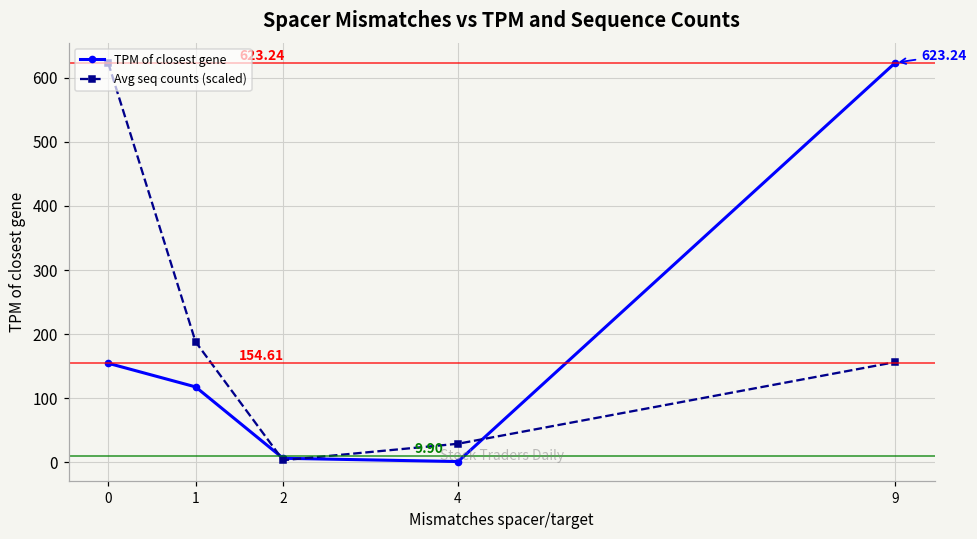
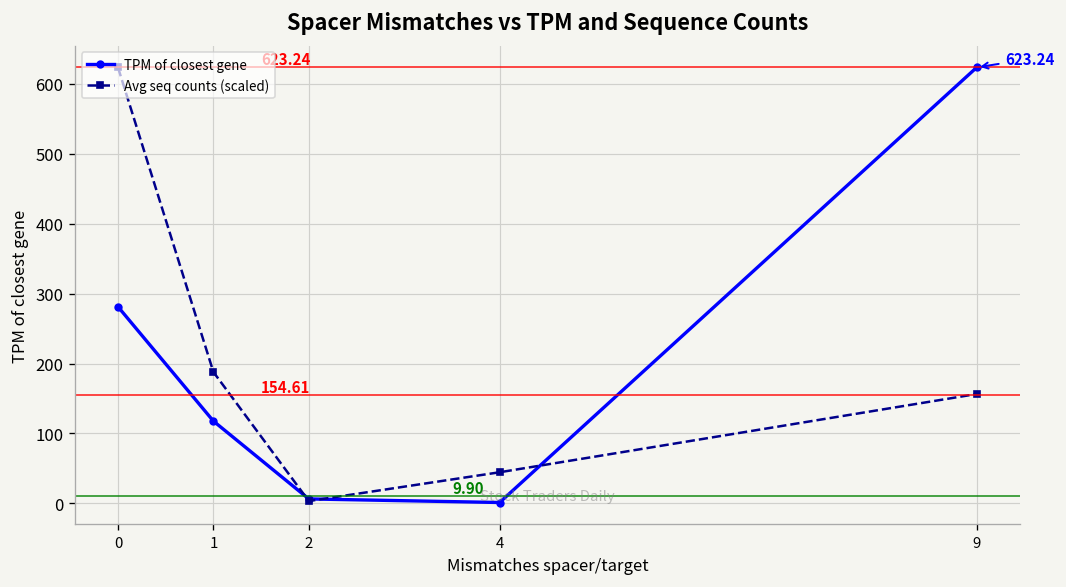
TPM of closest gene, 0: 150 -> 280
Avg seq counts (scaled), 4: 30 -> 40
